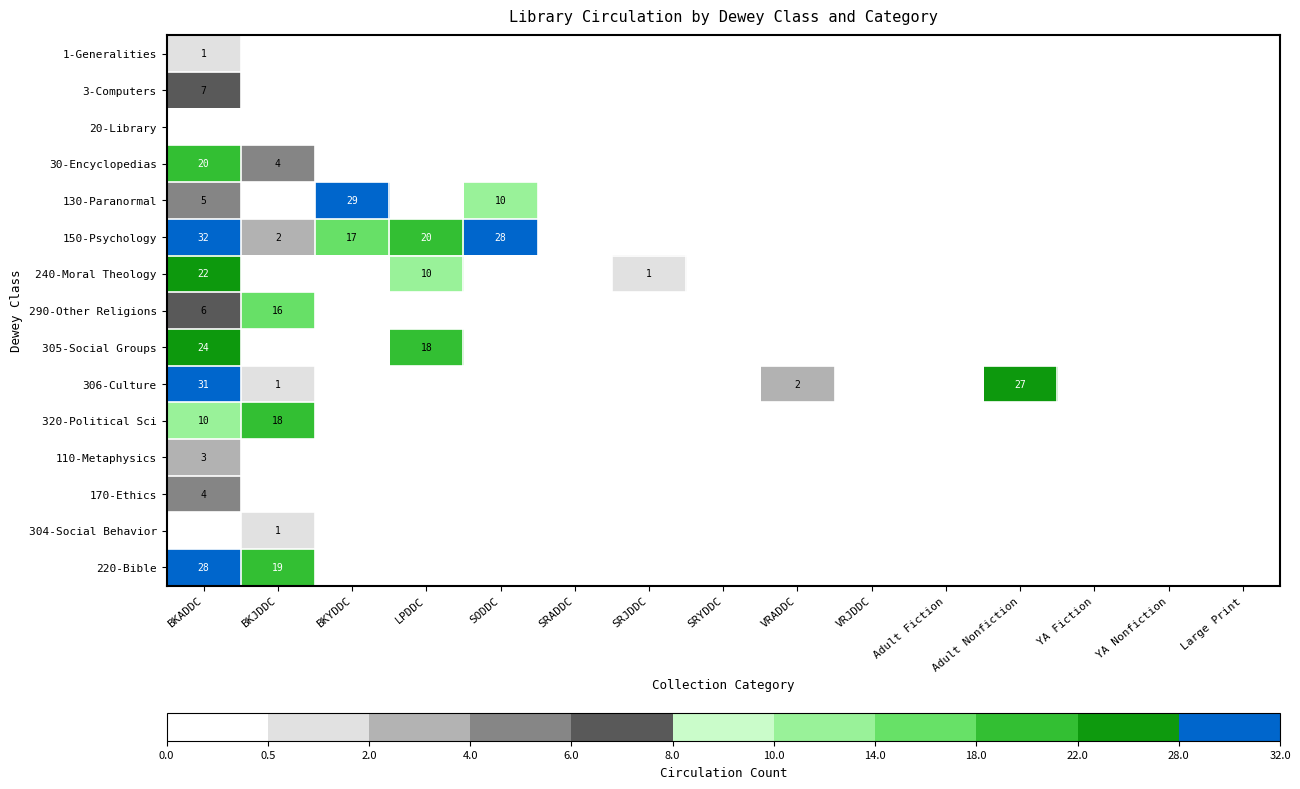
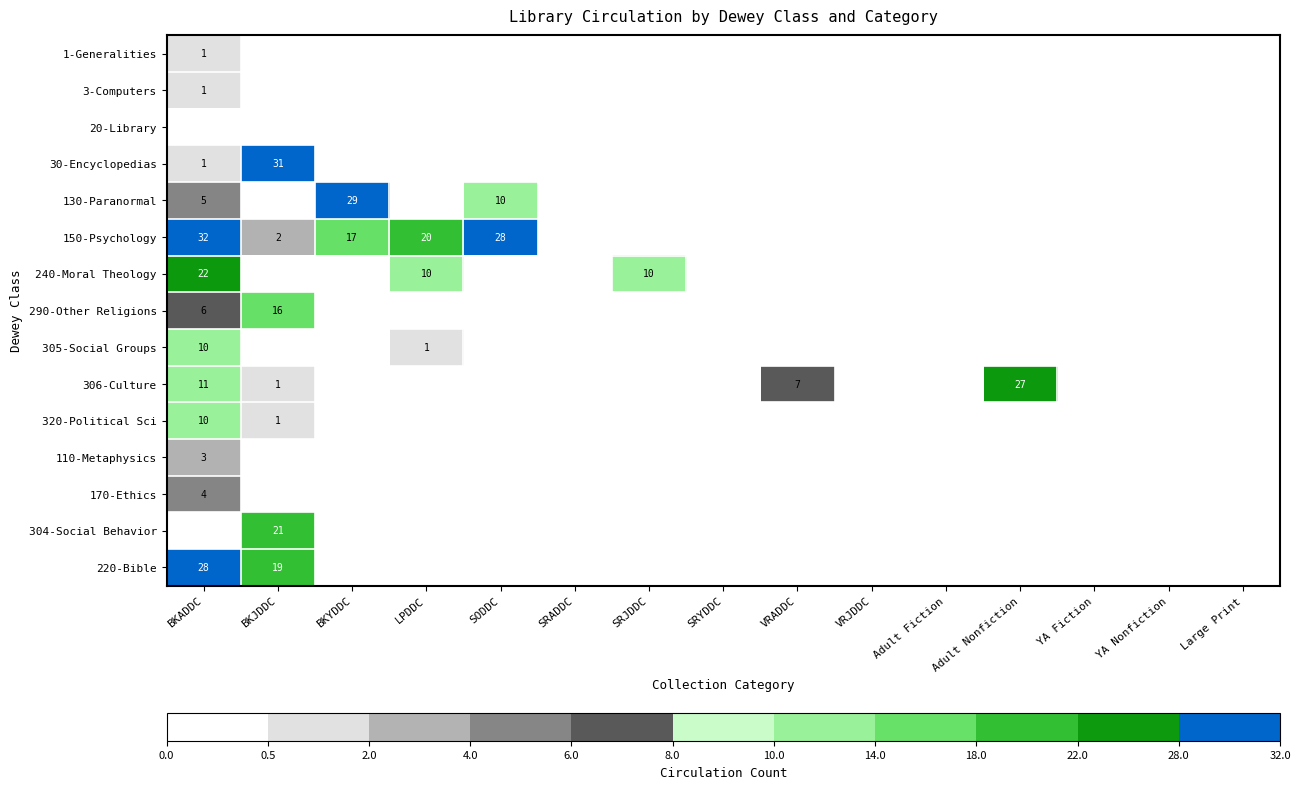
3-Computers, BKADDC: 7 -> 1
30-Encyclopedias, BKADDC: 20 -> 1
30-Encyclopedias, BKJDDC: 4 -> 31
240-Moral Theology, SRJDDC: 1 -> 10
305-Social Groups, BKADDC: 24 -> 10
305-Social Groups, LPDDC: 18 -> 1
306-Culture, BKADDC: 31 -> 11
306-Culture, VRADDC: 2 -> 7
320-Political Sci, BKJDDC: 18 -> 1
304-Social Behavior, BKJDDC: 1 -> 21
